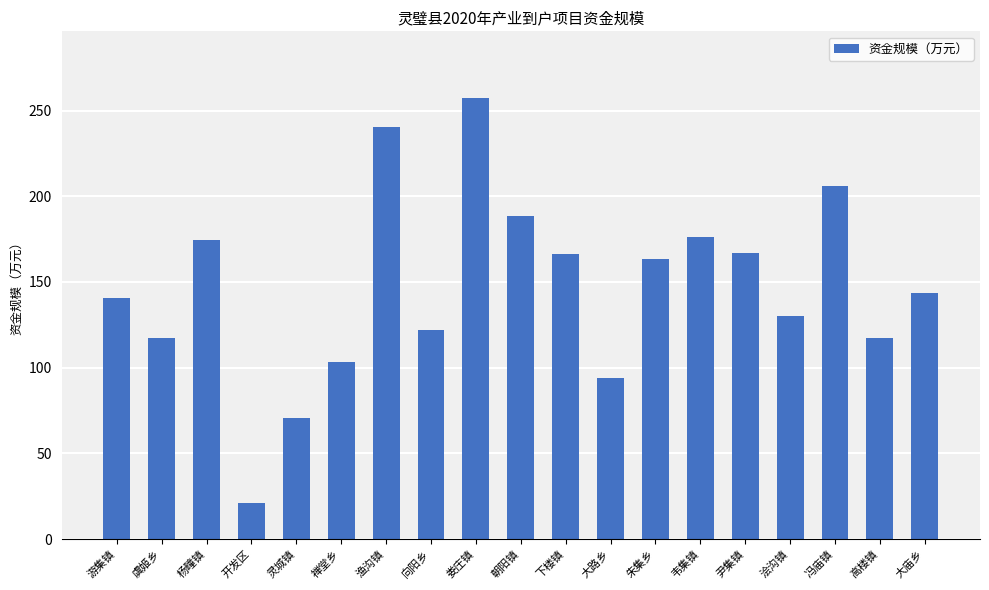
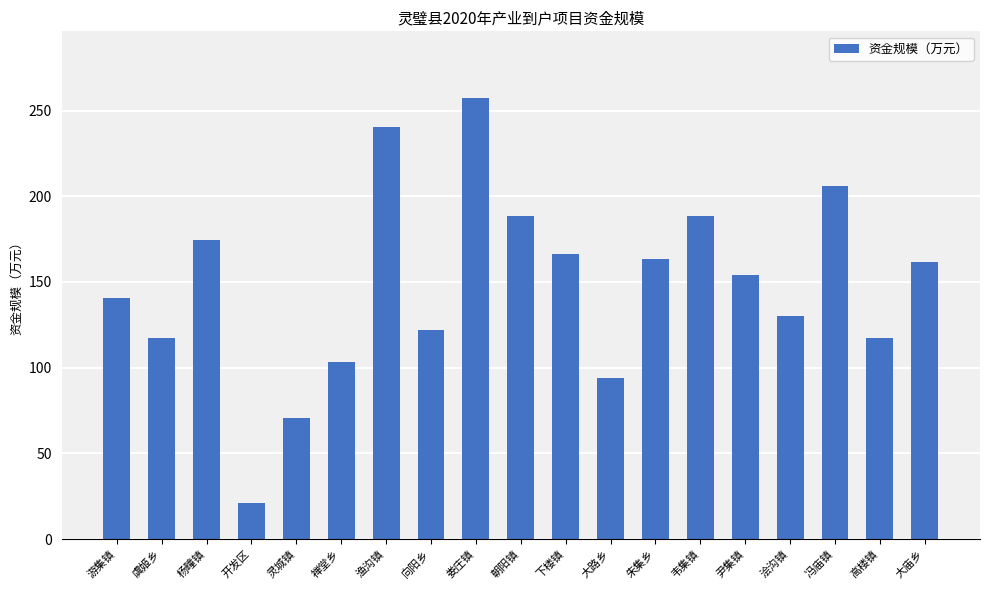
韦集镇: 176 -> 189
尹集镇: 167 -> 154
大庙乡: 143 -> 162
